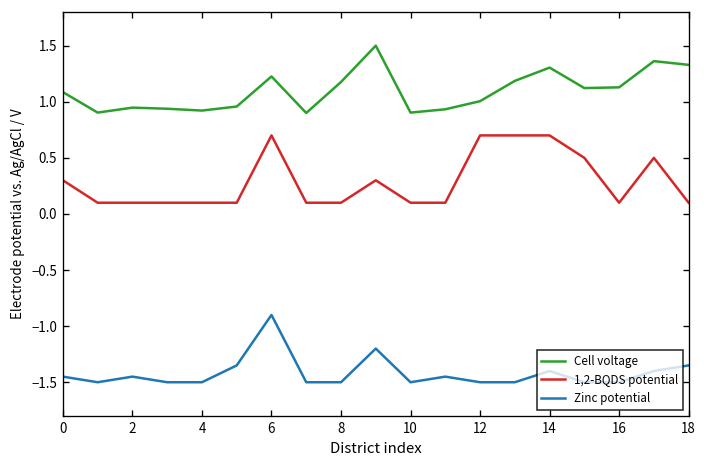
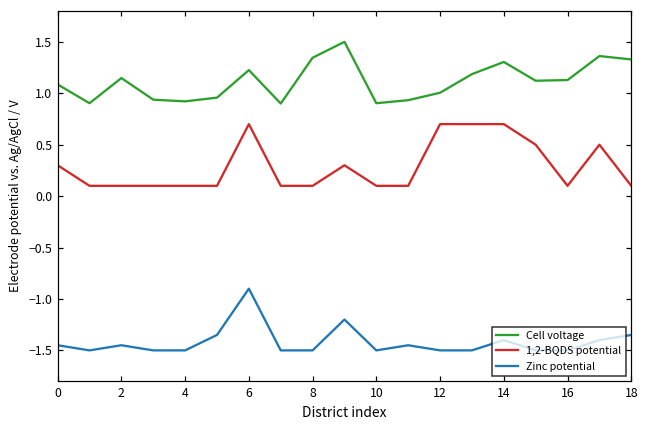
Cell voltage, 2: 0.9 -> 1.1
Cell voltage, 8: 1.2 -> 1.3
